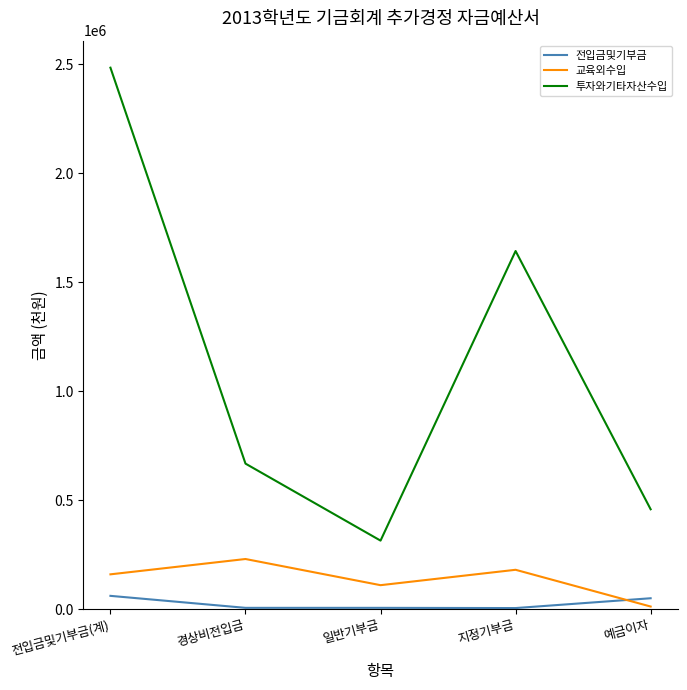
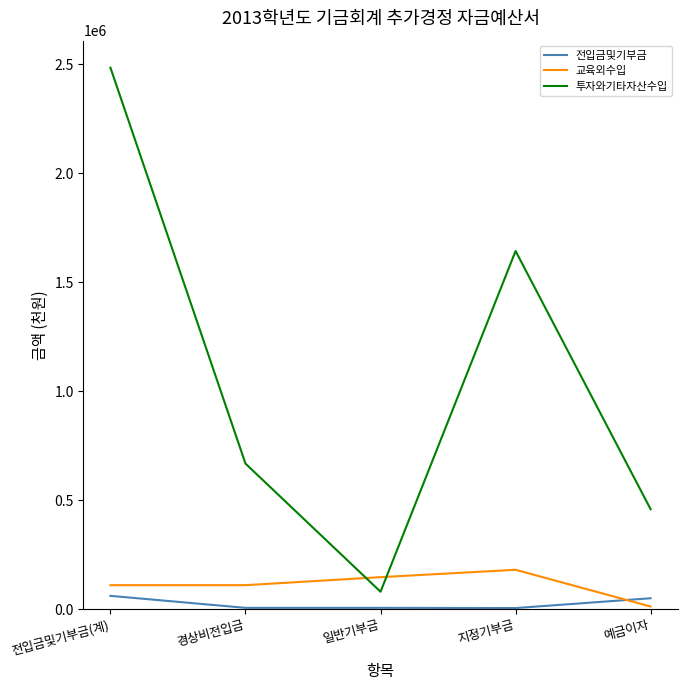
교육외수입, 전입금및기부금(계): 160000 -> 110000
교육외수입, 경상비전입금: 230000 -> 110000
교육외수입, 일반기부금: 110000 -> 150000
투자와기타자산수입, 일반기부금: 310000 -> 80000
